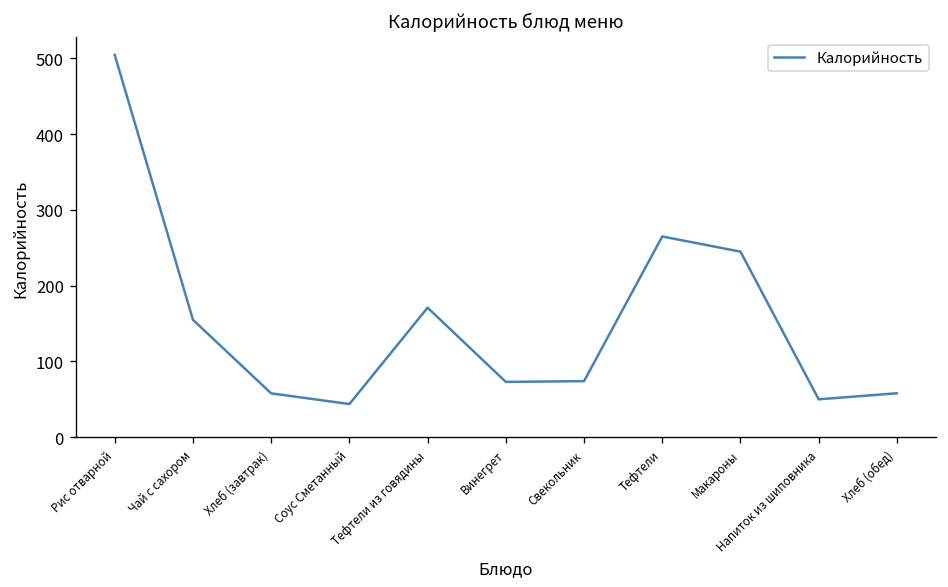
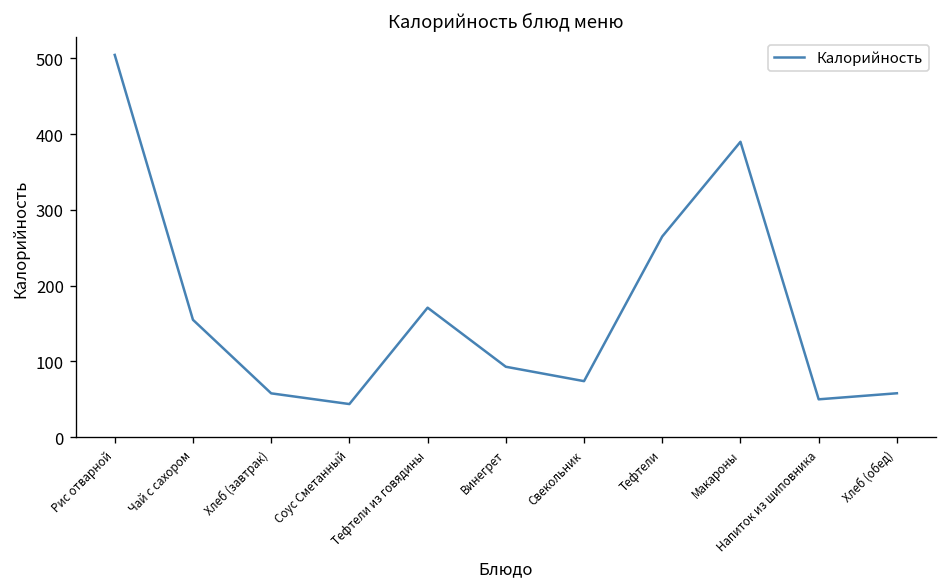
Винегрет: 70 -> 90
Макароны: 250 -> 390
